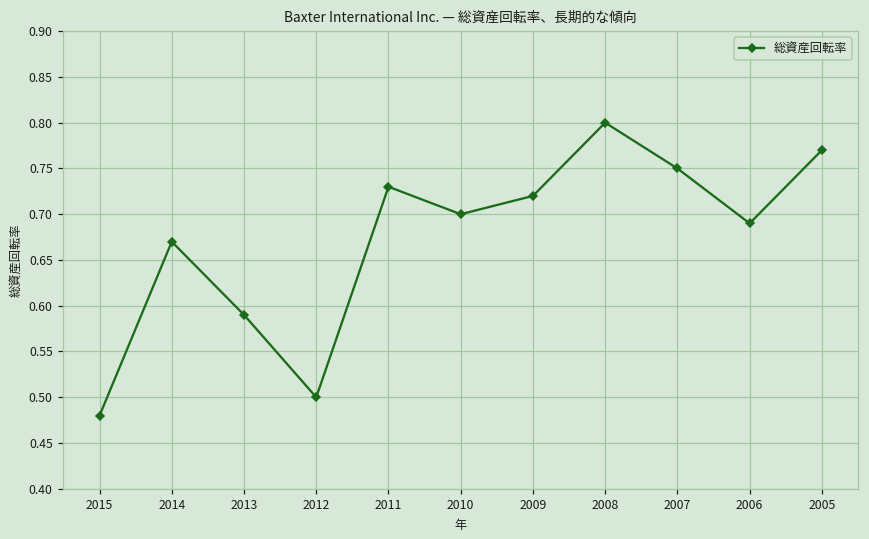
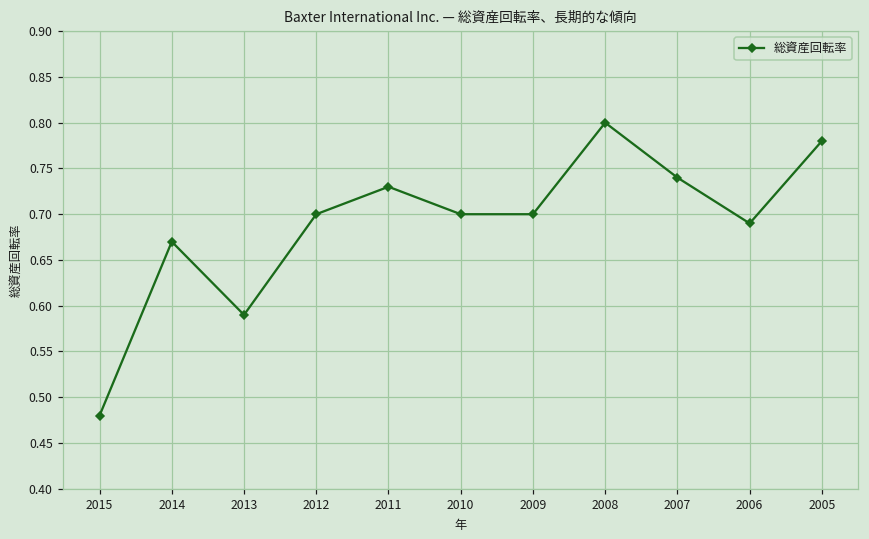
2012: 0.5 -> 0.7
2009: 0.72 -> 0.70
2007: 0.75 -> 0.74
2005: 0.77 -> 0.78
